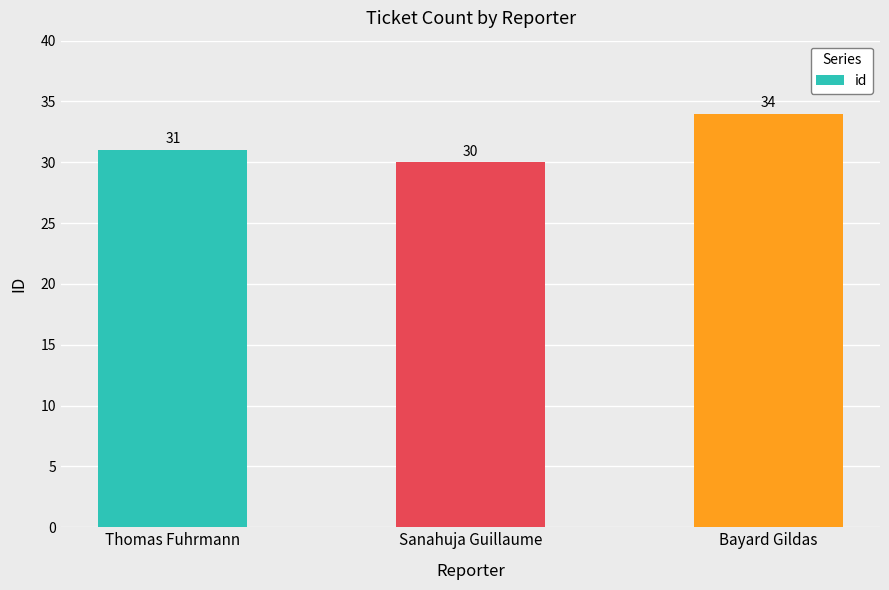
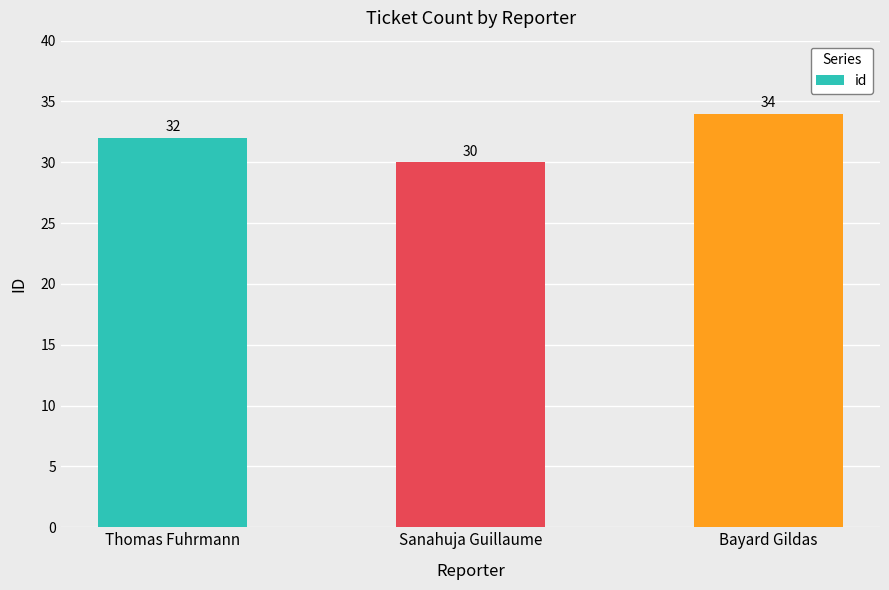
Thomas Fuhrmann: 31 -> 32
